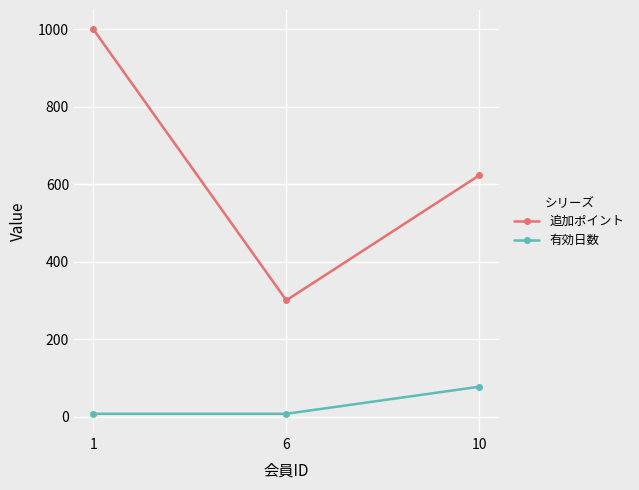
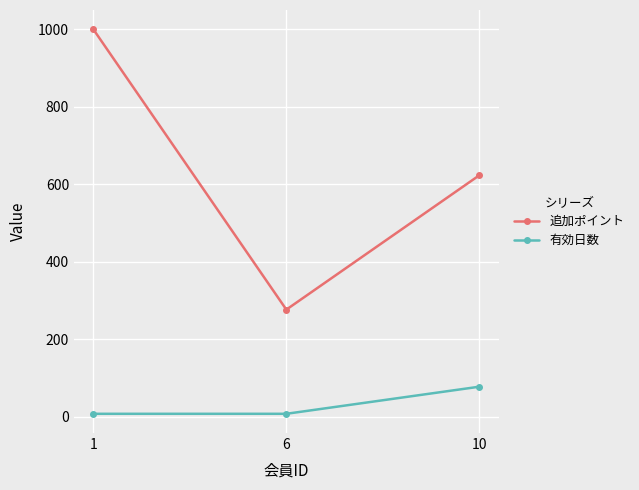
追加ポイント, 6: 300 -> 280
